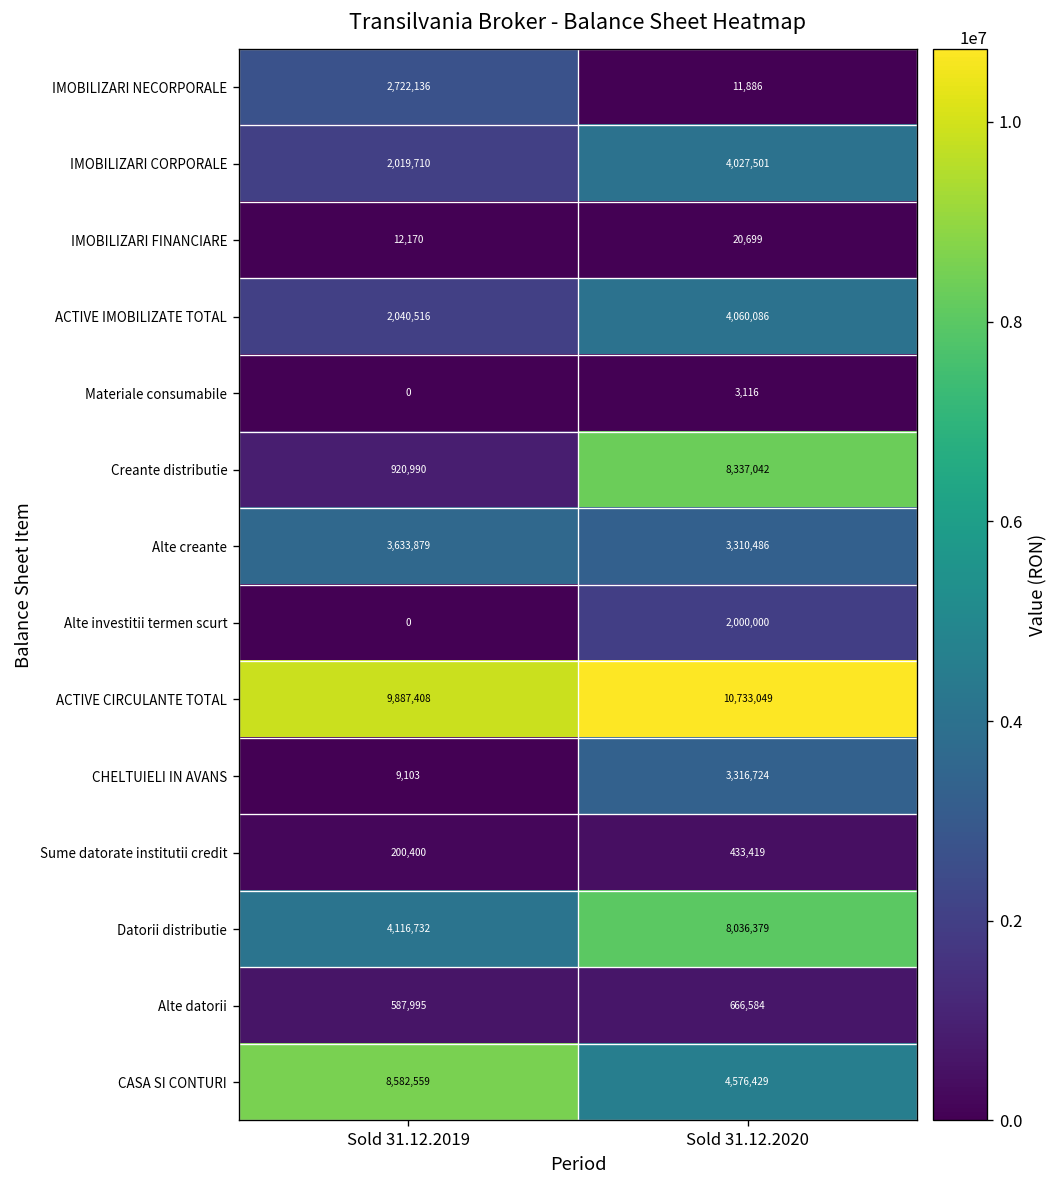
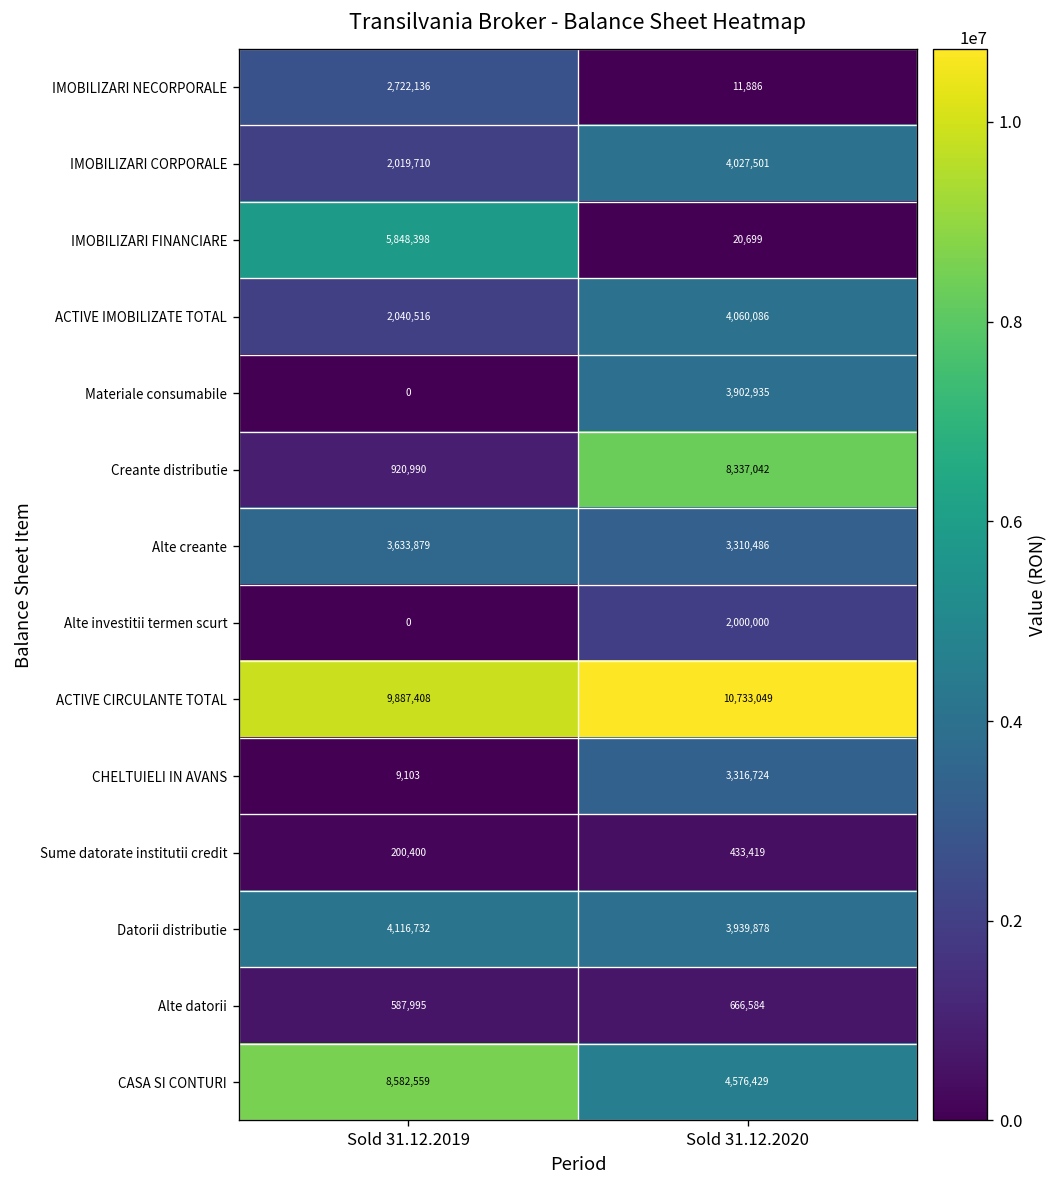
IMOBILIZARI FINANCIARE, Sold 31.12.2019: 12,170 -> 5,848,398
Materiale consumabile, Sold 31.12.2020: 3,116 -> 3,902,935
Datorii distributie, Sold 31.12.2020: 8,036,379 -> 3,939,878
